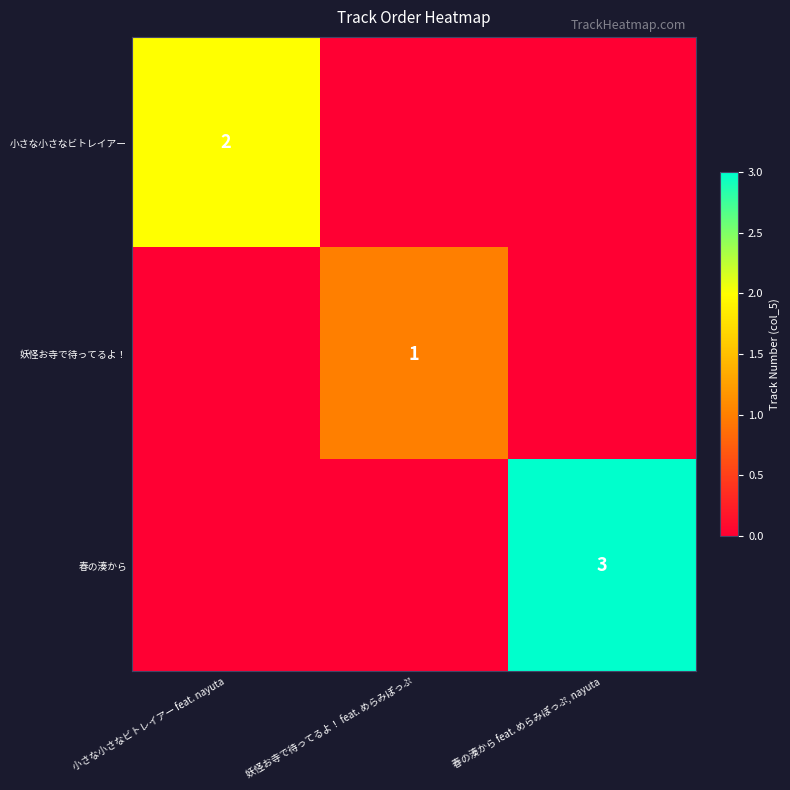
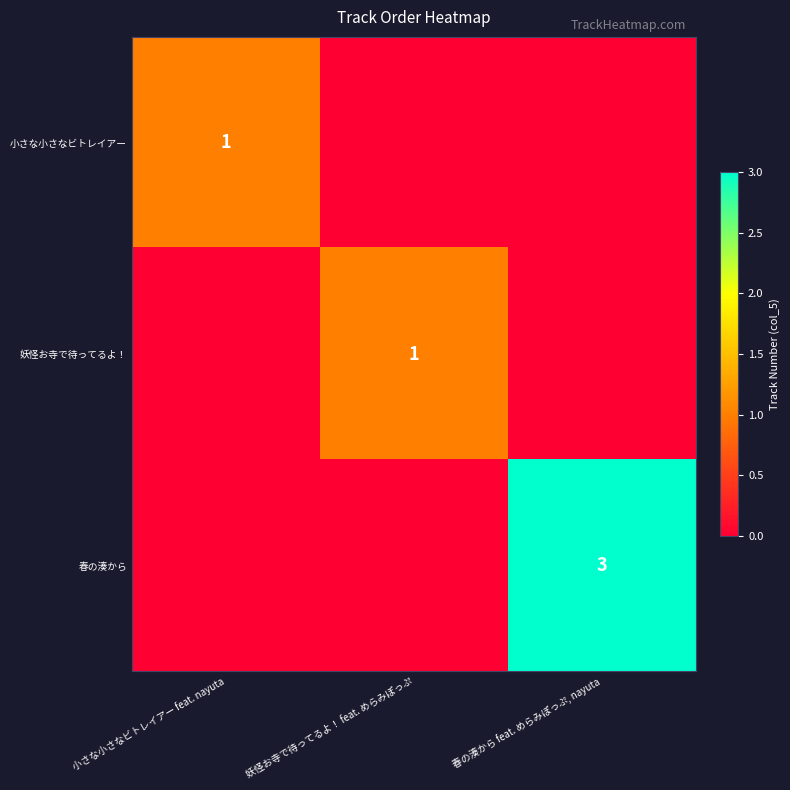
小さな小さなビトレイアー, 小さな小さなビトレイアー feat. nayuta: 2 -> 1
